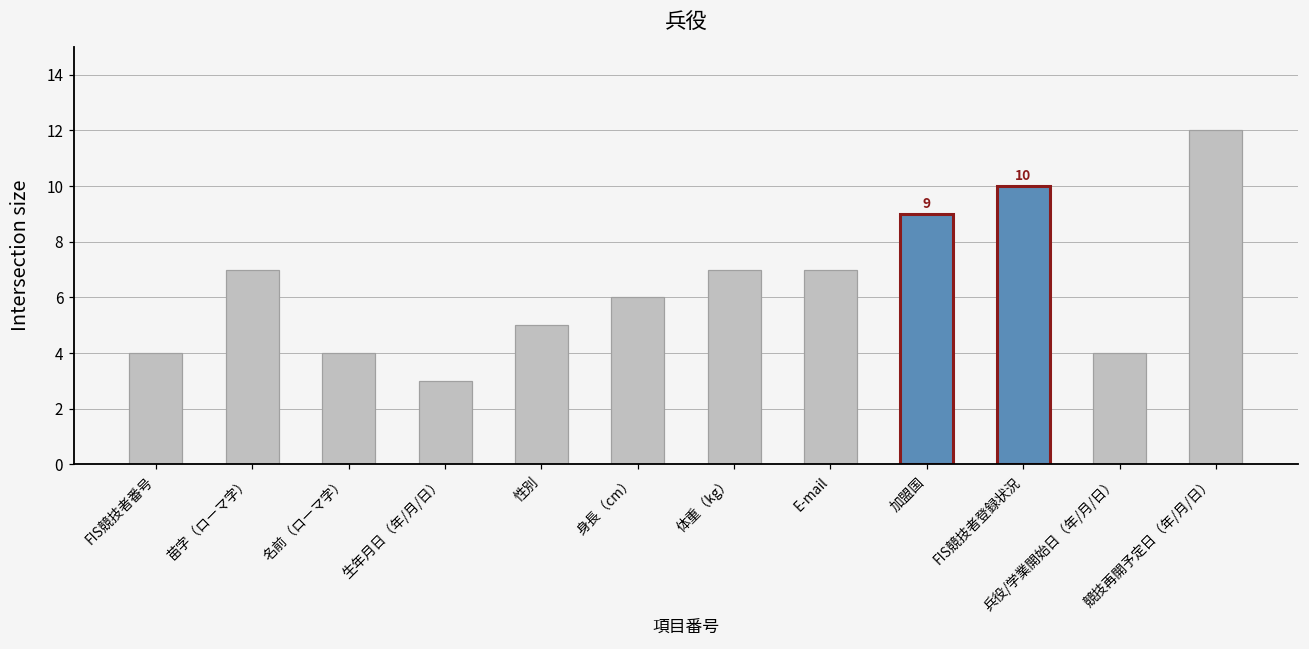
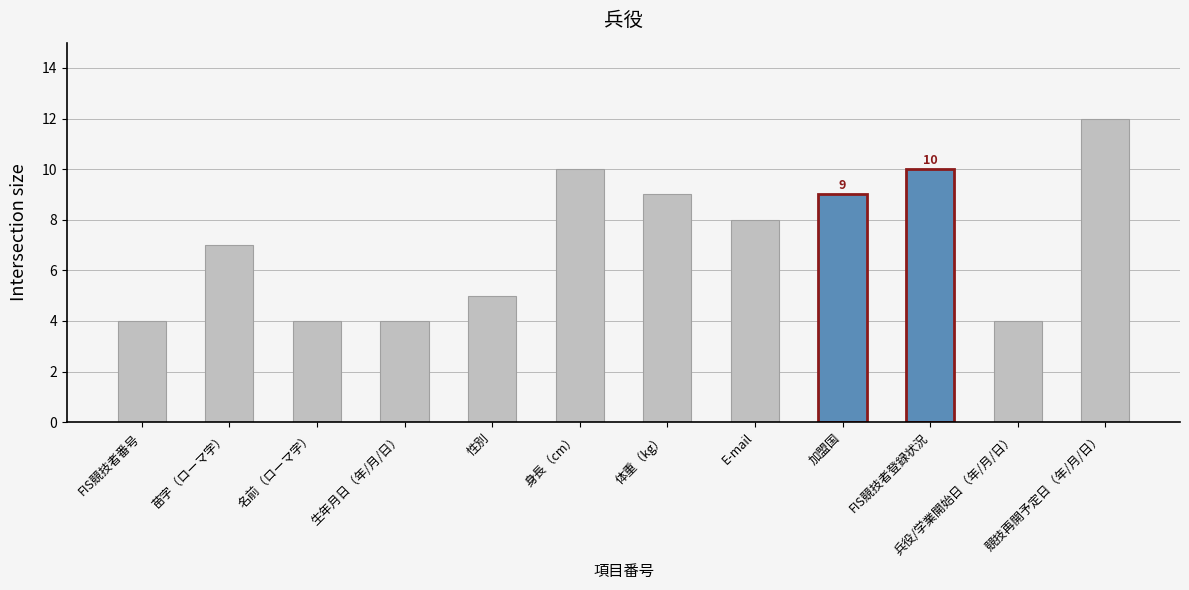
生年月日（年/月/日）: 3 -> 4
身長（cm）: 6 -> 10
体重（kg）: 7 -> 9
E-mail: 7 -> 8
